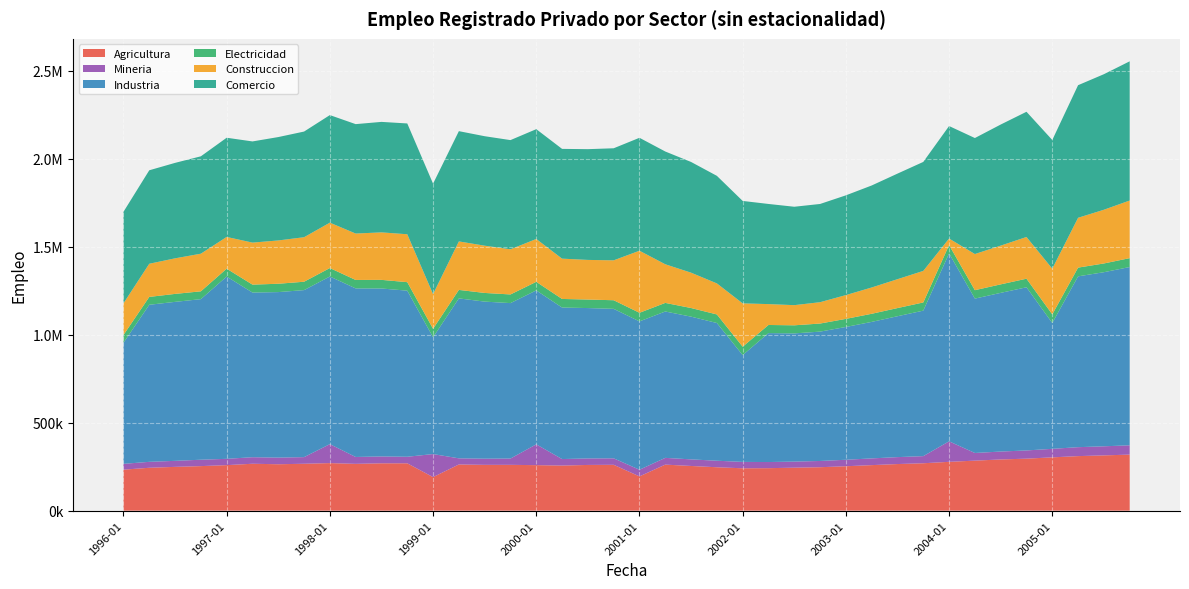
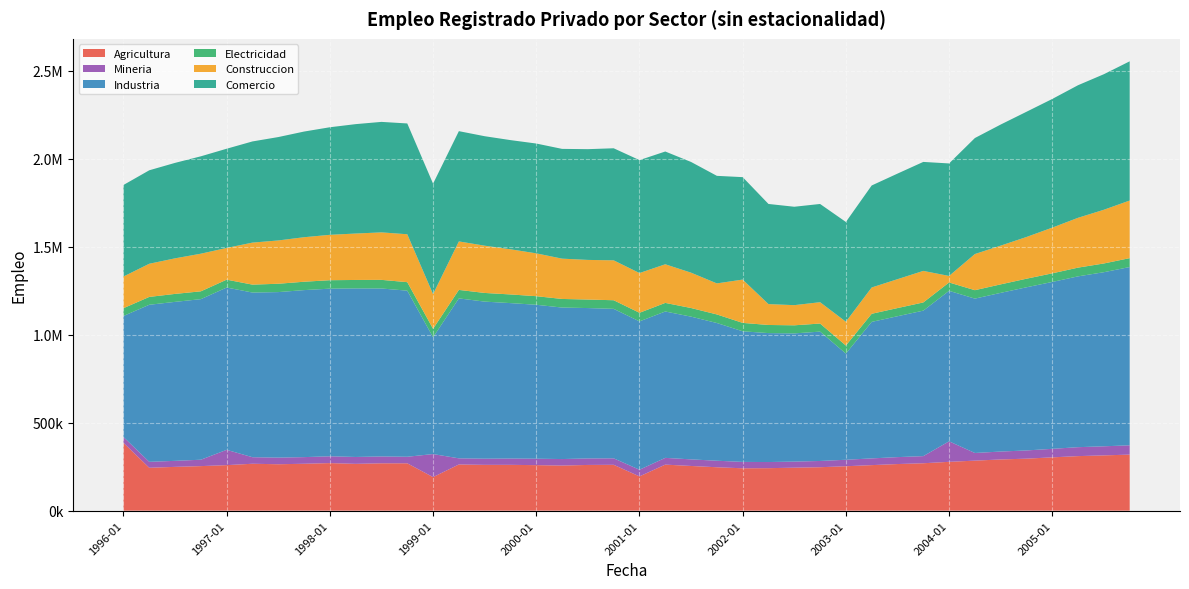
Agricultura, 1996-01: 230000 -> 390000
Mineria, 1997-01: 40000 -> 90000
Industria, 1997-01: 1040000 -> 920000
Mineria, 1998-01: 110000 -> 40000
Mineria, 2000-01: 120000 -> 40000
Construccion, 2001-01: 350000 -> 230000
Industria, 2002-01: 610000 -> 740000
Industria, 2003-01: 750000 -> 600000
Industria, 2004-01: 1070000 -> 860000
Industria, 2005-01: 710000 -> 950000
